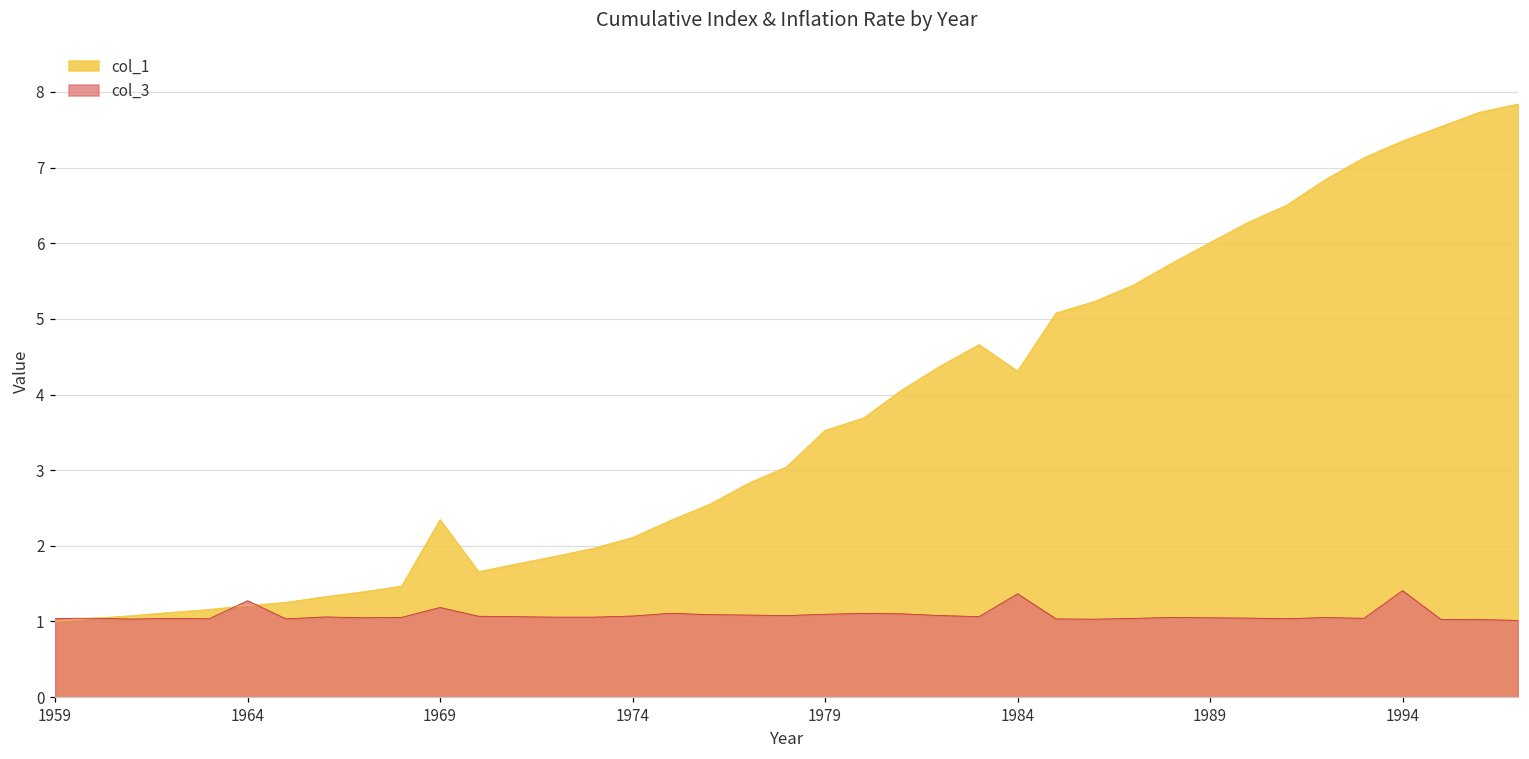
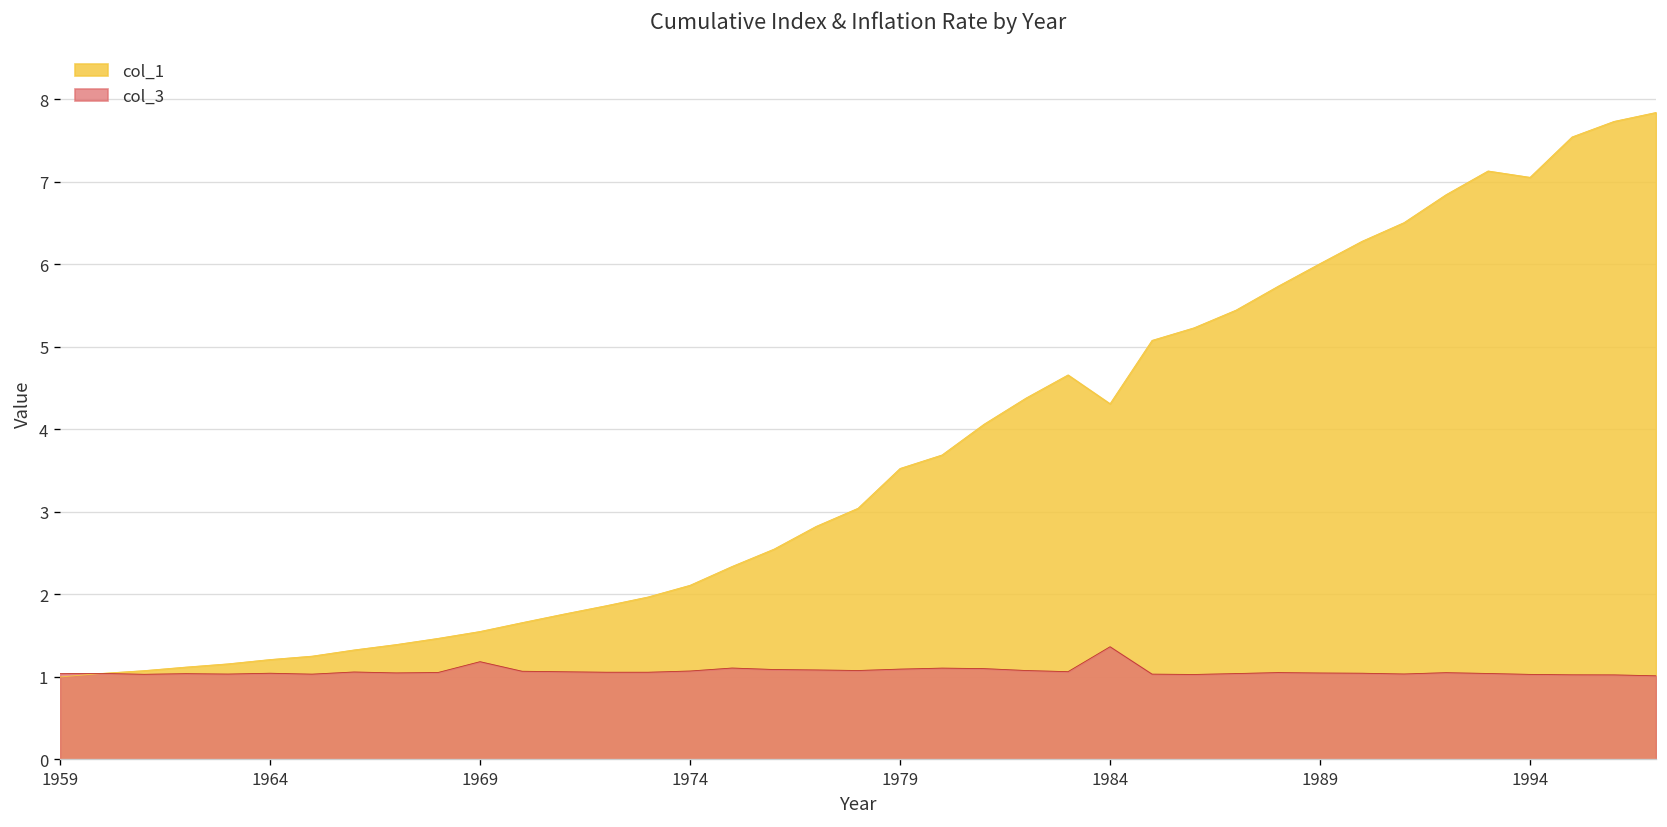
col_3, 1964: 1.3 -> 1.0
col_1, 1969: 2.3 -> 1.6
col_1, 1994: 7.4 -> 7.1
col_3, 1994: 1.4 -> 1.0
